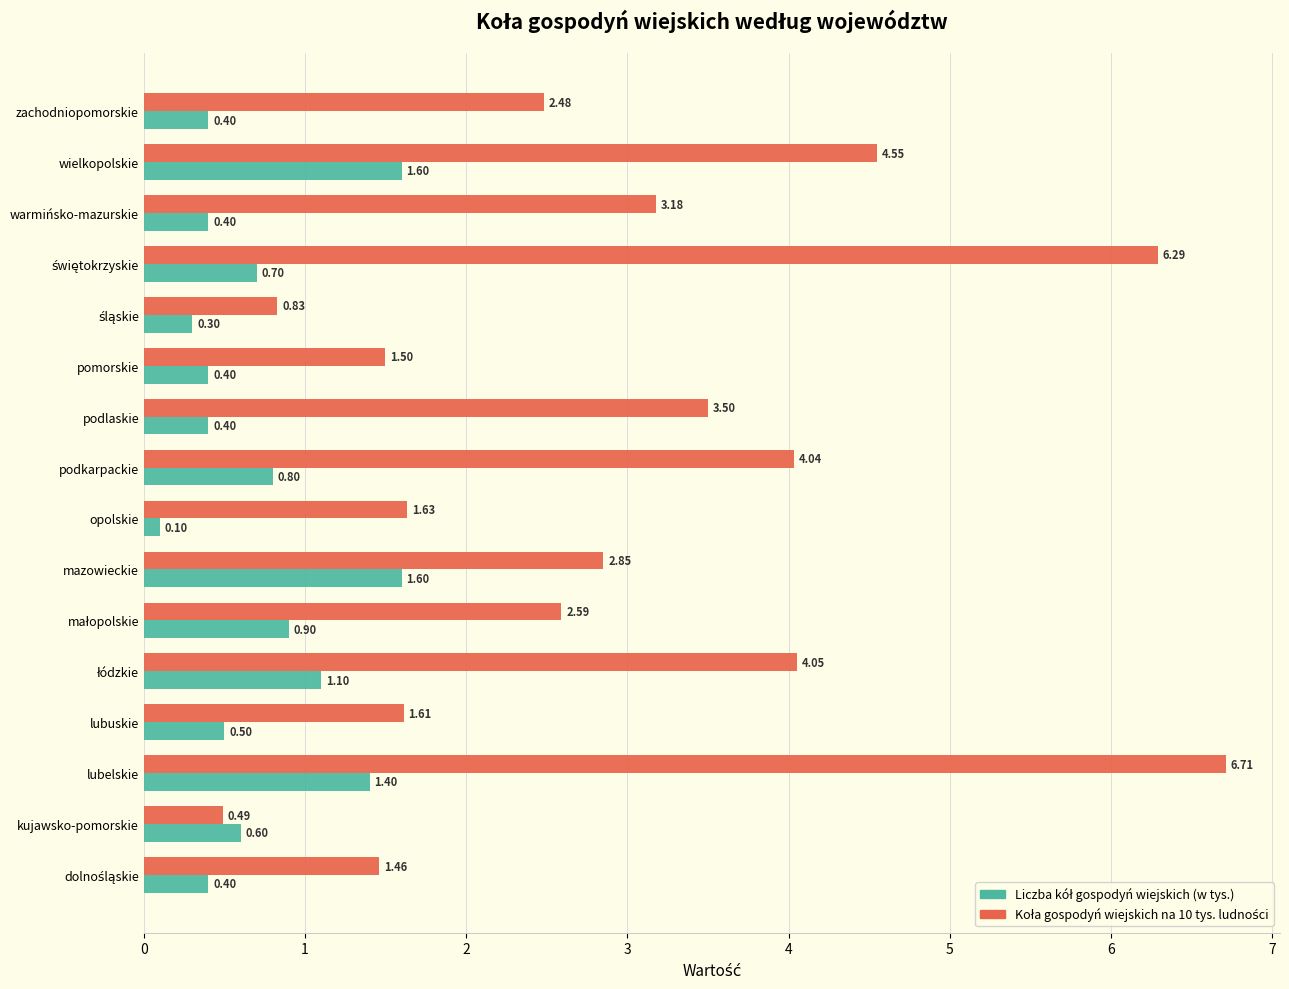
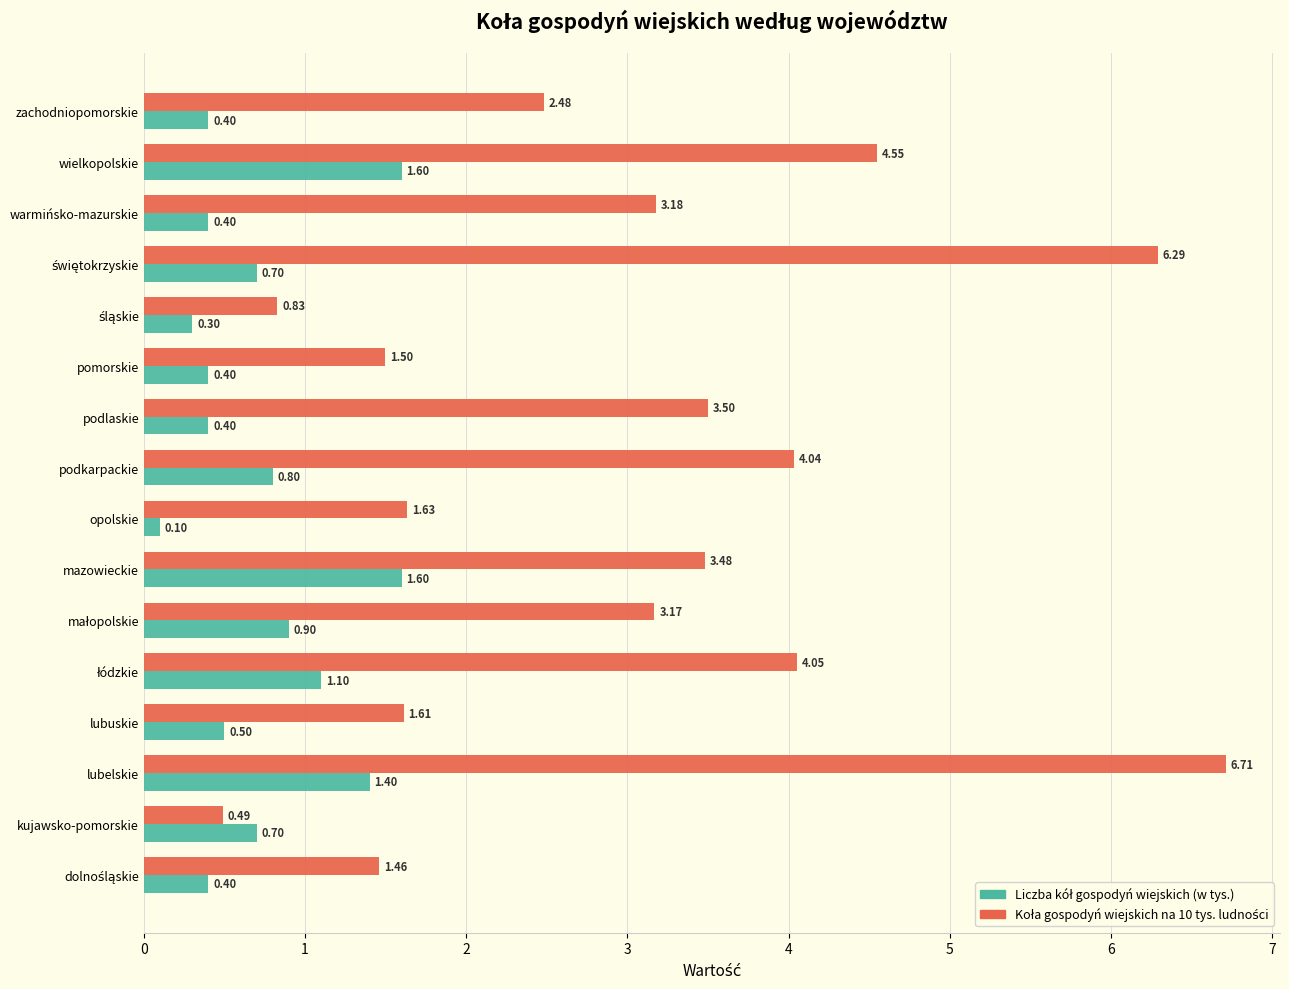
Koła gospodyń wiejskich na 10 tys. ludności, mazowieckie: 2.85 -> 3.48
Koła gospodyń wiejskich na 10 tys. ludności, małopolskie: 2.59 -> 3.17
Liczba kół gospodyń wiejskich (w tys.), kujawsko-pomorskie: 0.60 -> 0.70
